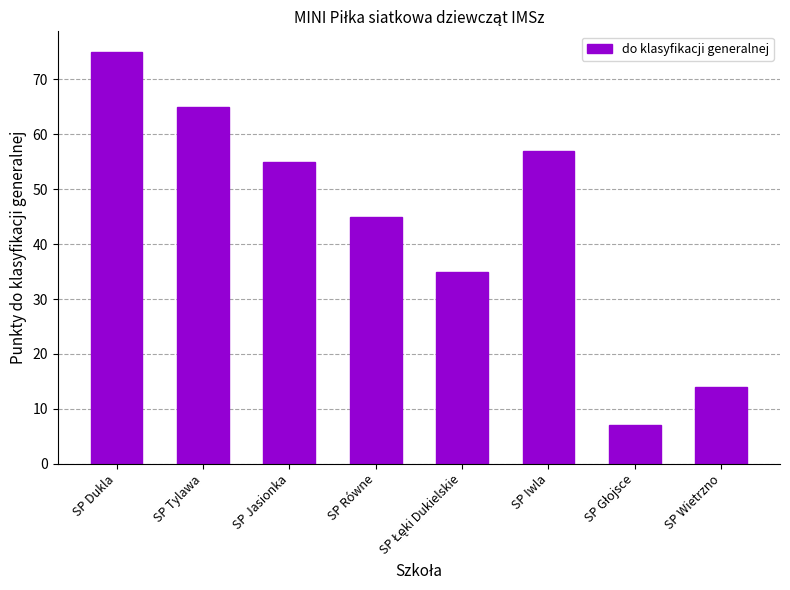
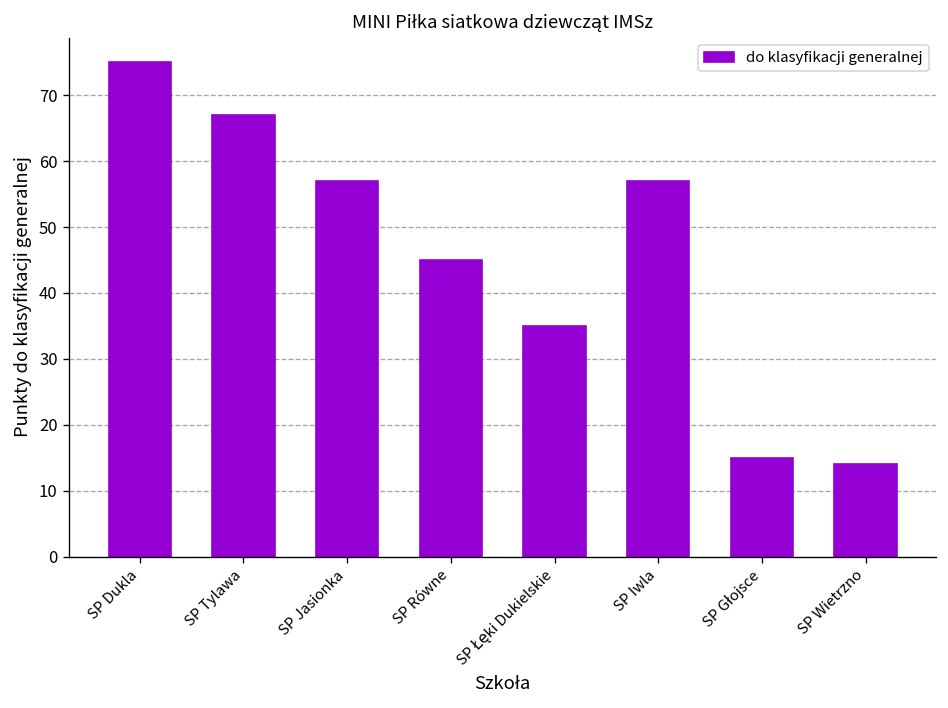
SP Tylawa: 65 -> 67
SP Jasionka: 55 -> 57
SP Głojsce: 7 -> 15
